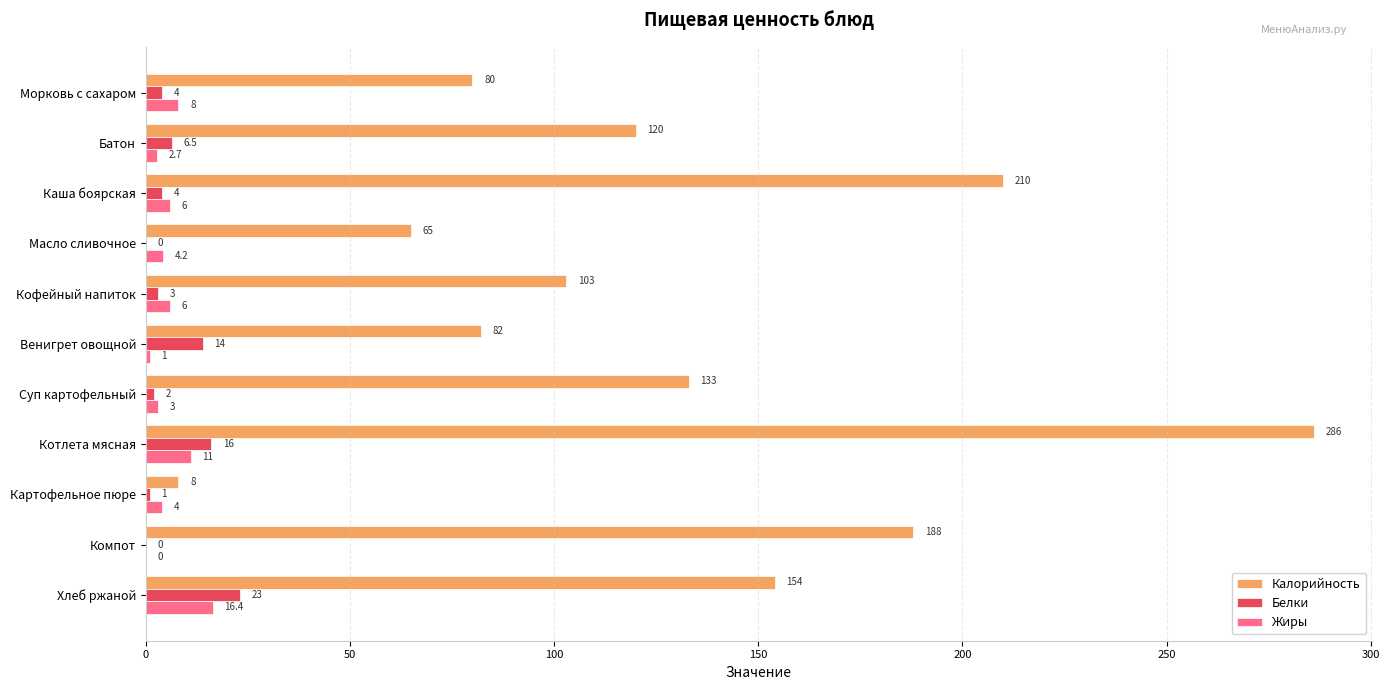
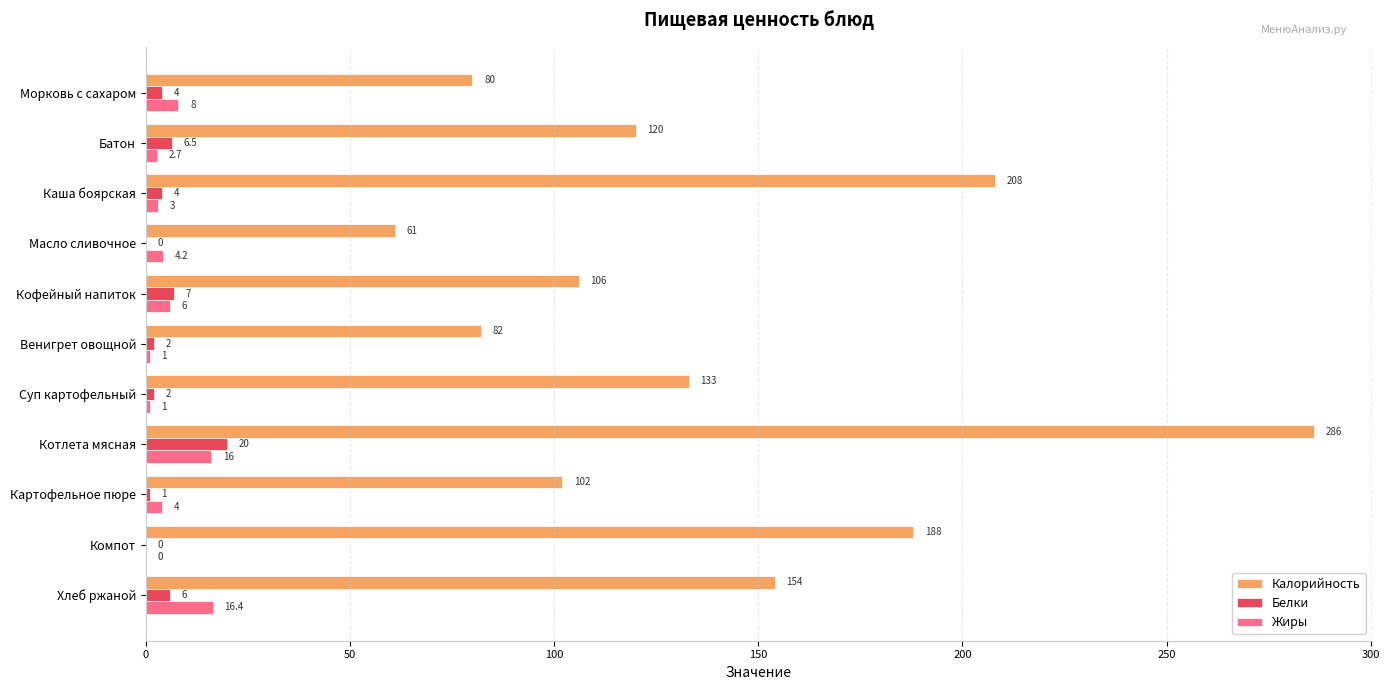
Калорийность, Каша боярская: 210 -> 208
Жиры, Каша боярская: 6 -> 3
Калорийность, Масло сливочное: 65 -> 61
Калорийность, Кофейный напиток: 103 -> 106
Белки, Кофейный напиток: 3 -> 7
Белки, Венигрет овощной: 14 -> 2
Жиры, Суп картофельный: 3 -> 1
Белки, Котлета мясная: 16 -> 20
Жиры, Котлета мясная: 11 -> 16
Калорийность, Картофельное пюре: 8 -> 102
Белки, Хлеб ржаной: 23 -> 6
